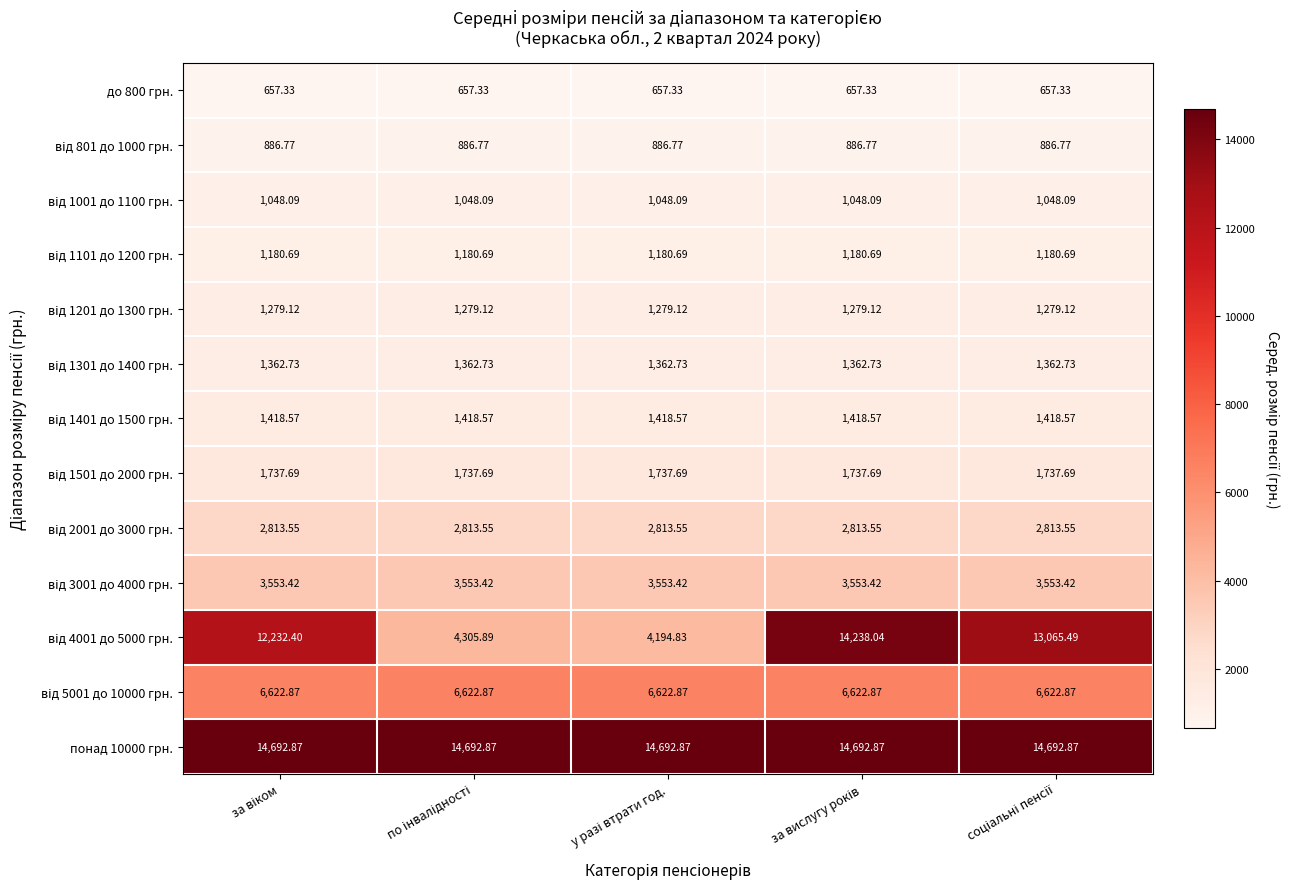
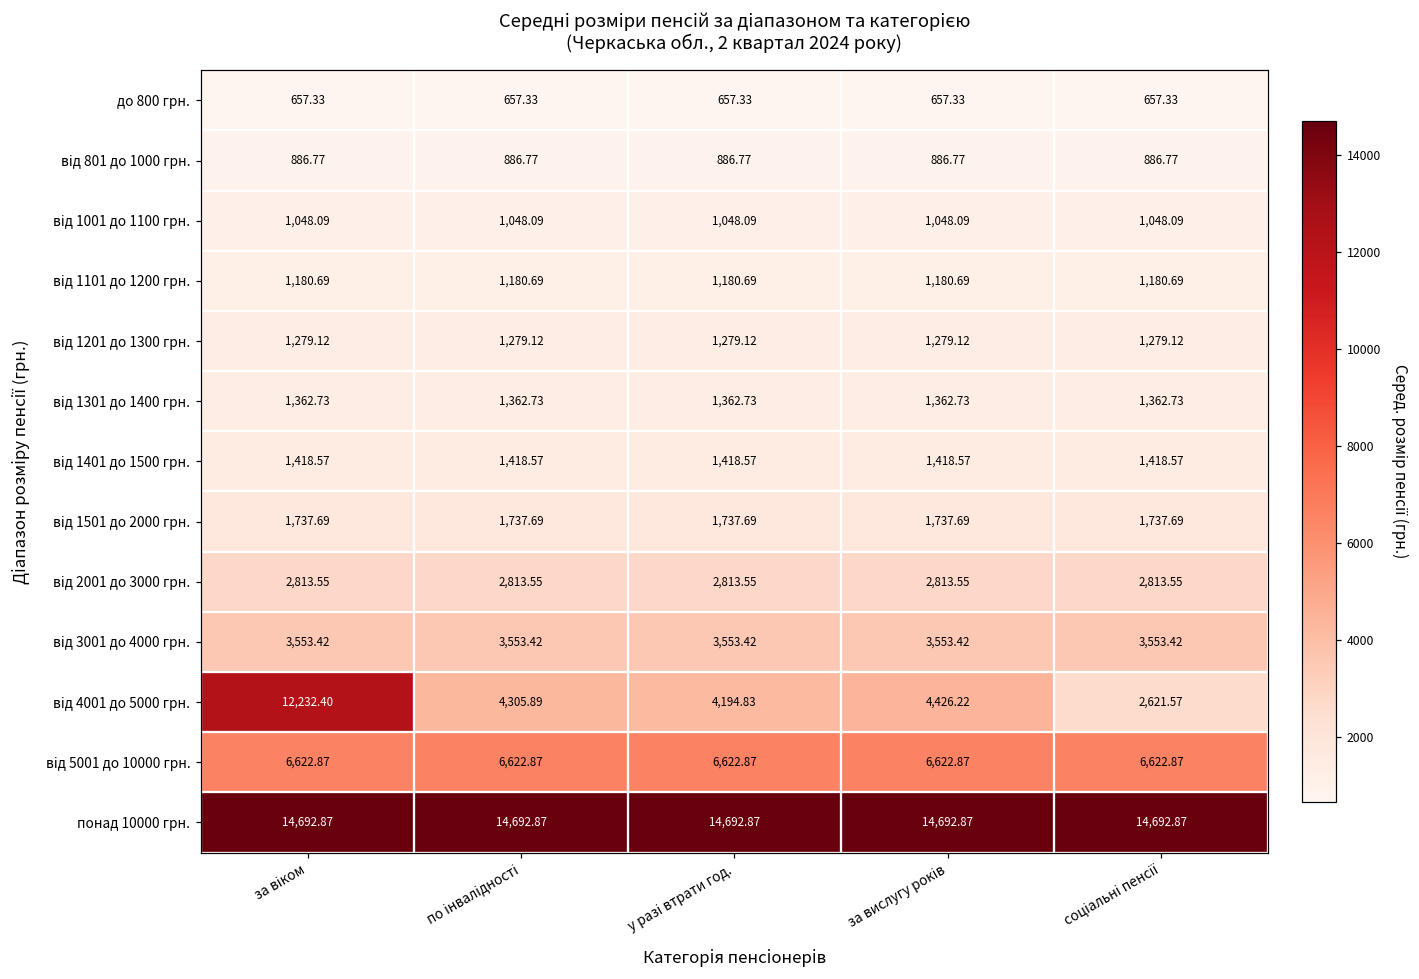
від 4001 до 5000 грн., за вислугу років: 14,238.04 -> 4,426.22
від 4001 до 5000 грн., соціальні пенсії: 13,065.49 -> 2,621.57
